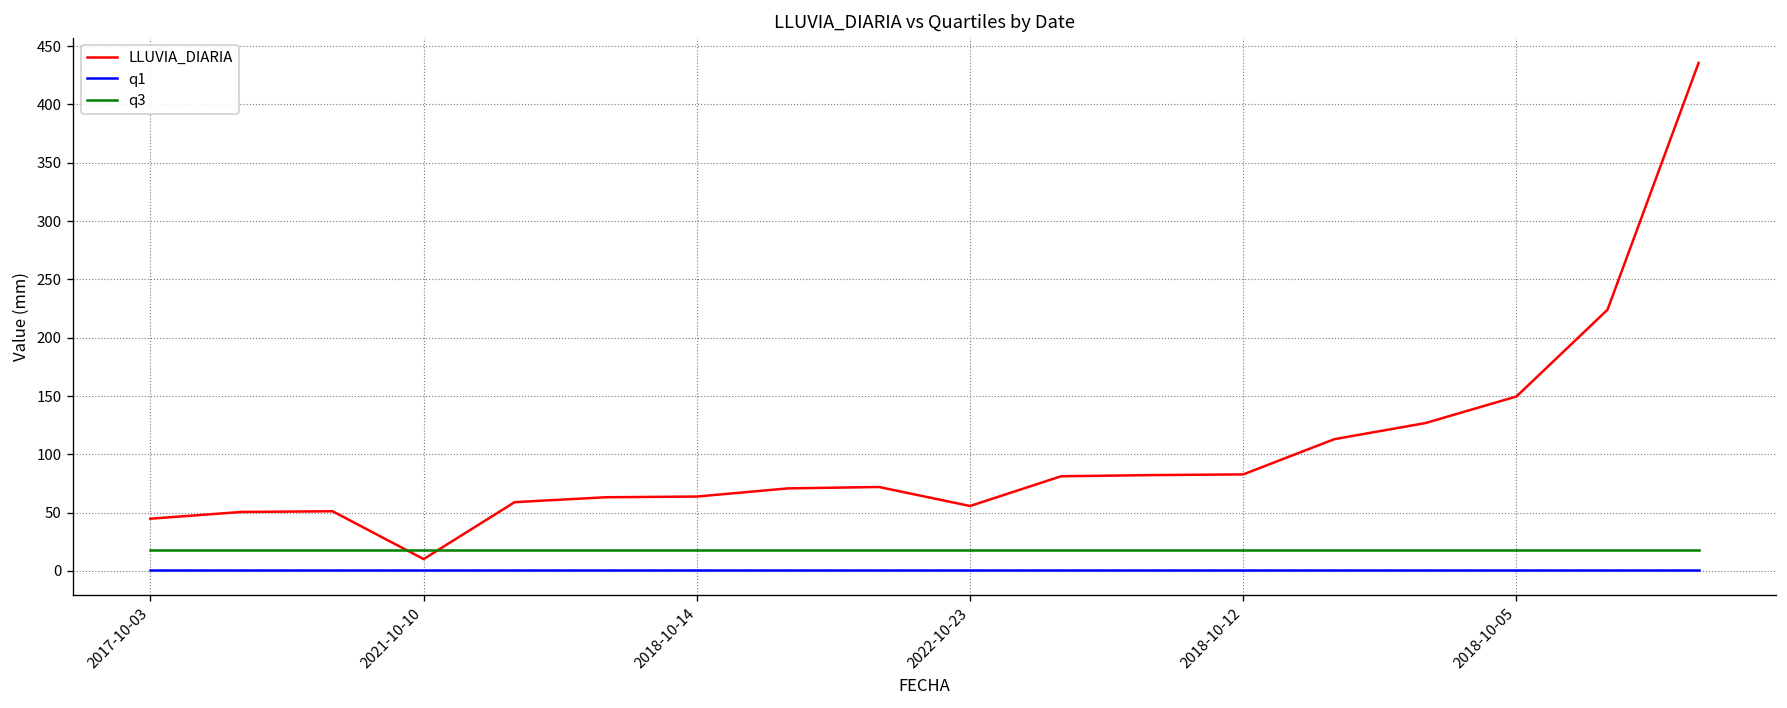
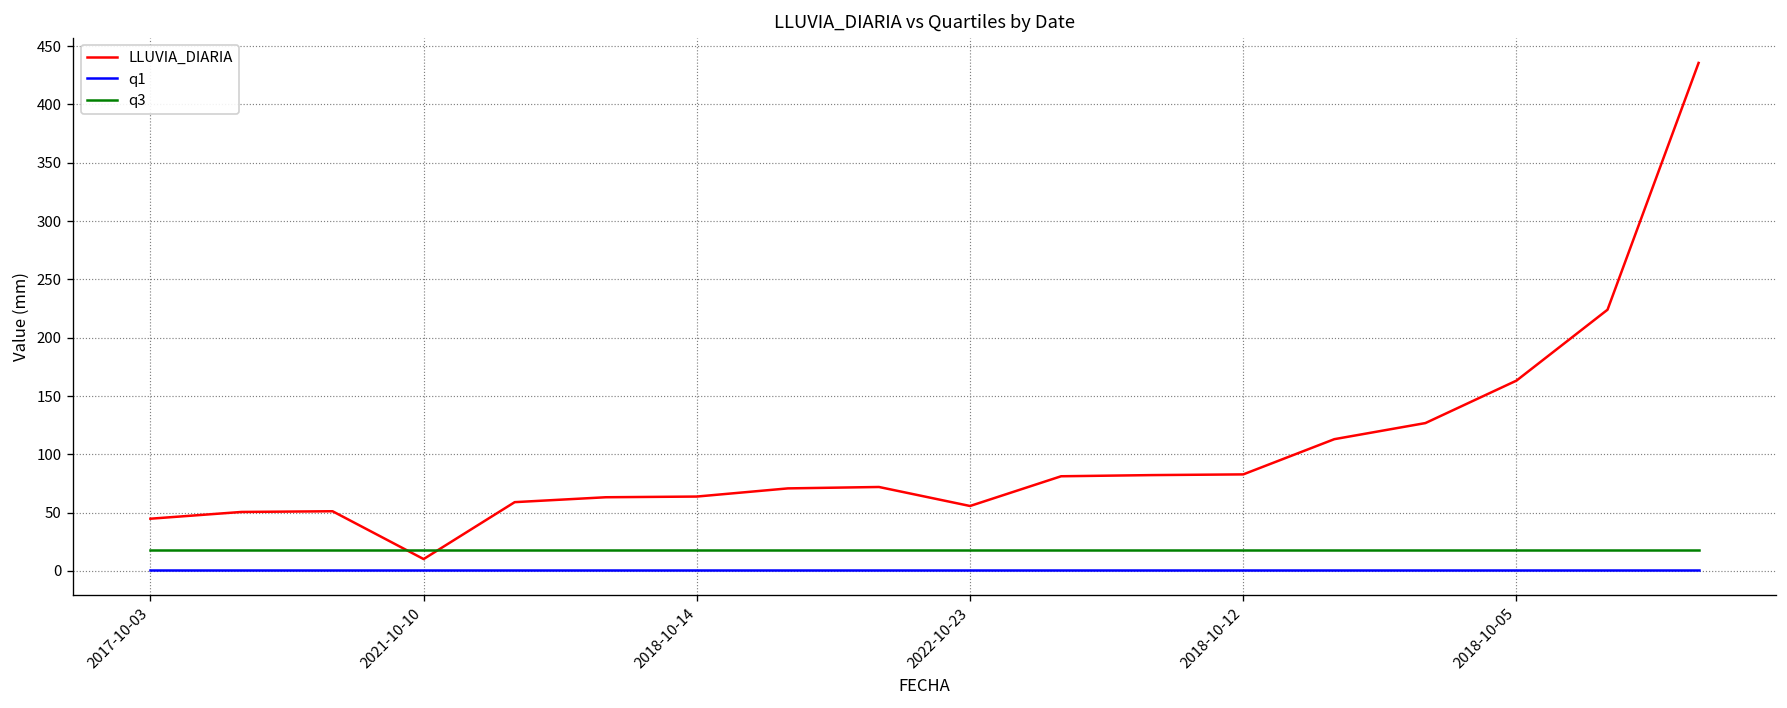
LLUVIA_DIARIA, 2018-10-05: 150 -> 160
